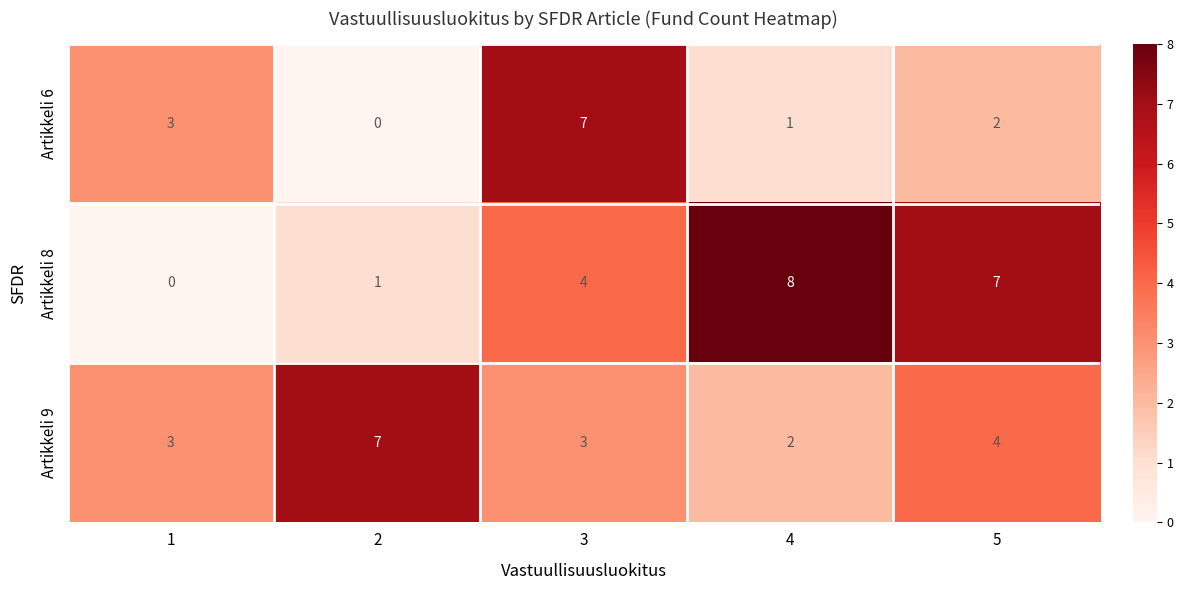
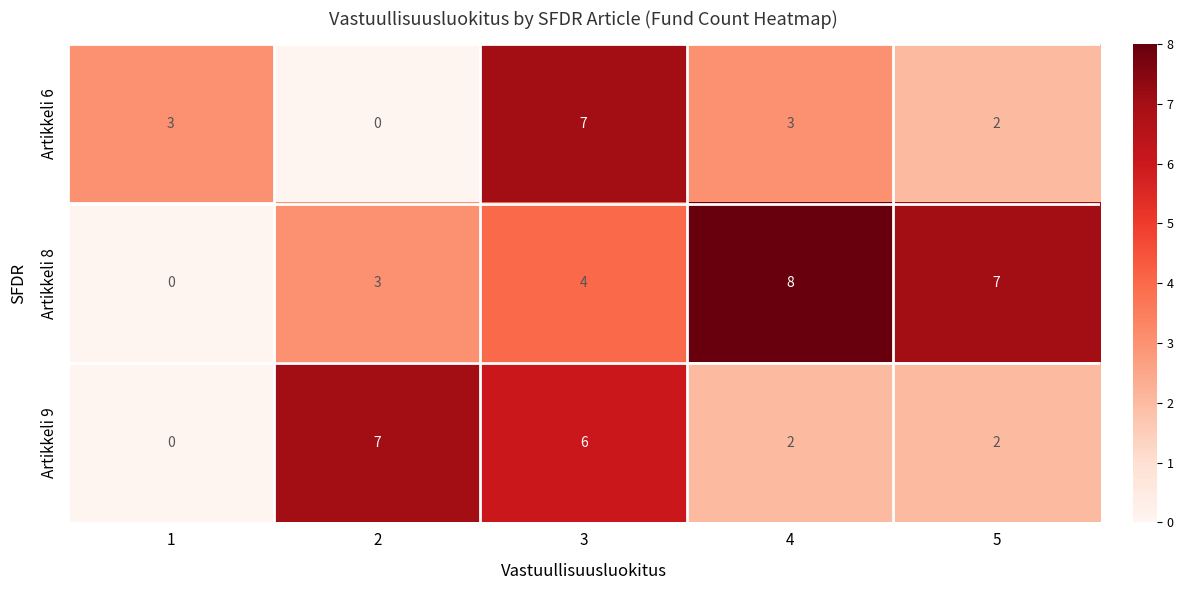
Artikkeli 6, 4: 1 -> 3
Artikkeli 8, 2: 1 -> 3
Artikkeli 9, 1: 3 -> 0
Artikkeli 9, 3: 3 -> 6
Artikkeli 9, 5: 4 -> 2
